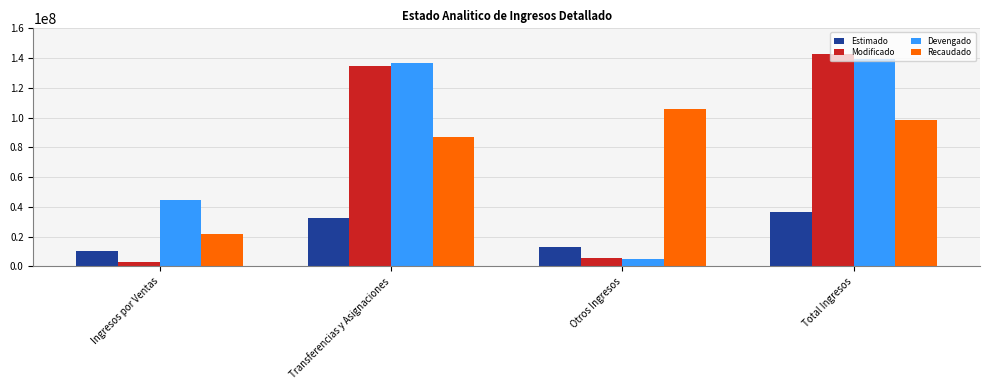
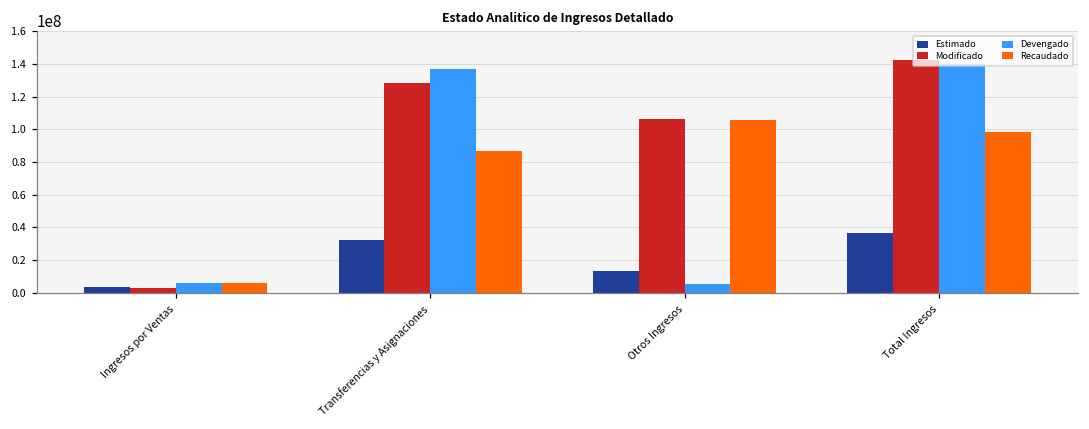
Estimado, Ingresos por Ventas: 11000000 -> 4000000
Devengado, Ingresos por Ventas: 44000000 -> 6000000
Recaudado, Ingresos por Ventas: 22000000 -> 6000000
Modificado, Transferencias y Asignaciones: 134000000 -> 128000000
Modificado, Otros Ingresos: 6000000 -> 106000000
